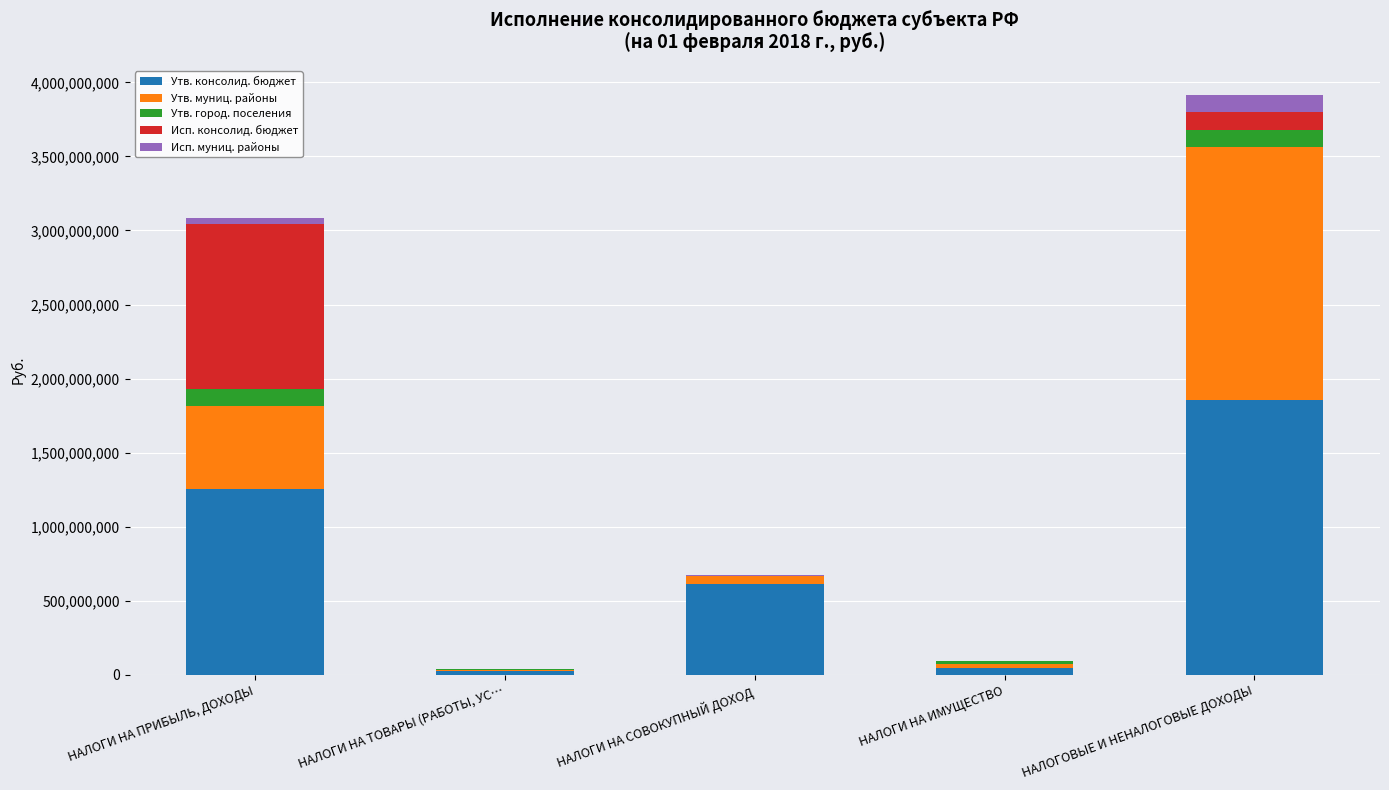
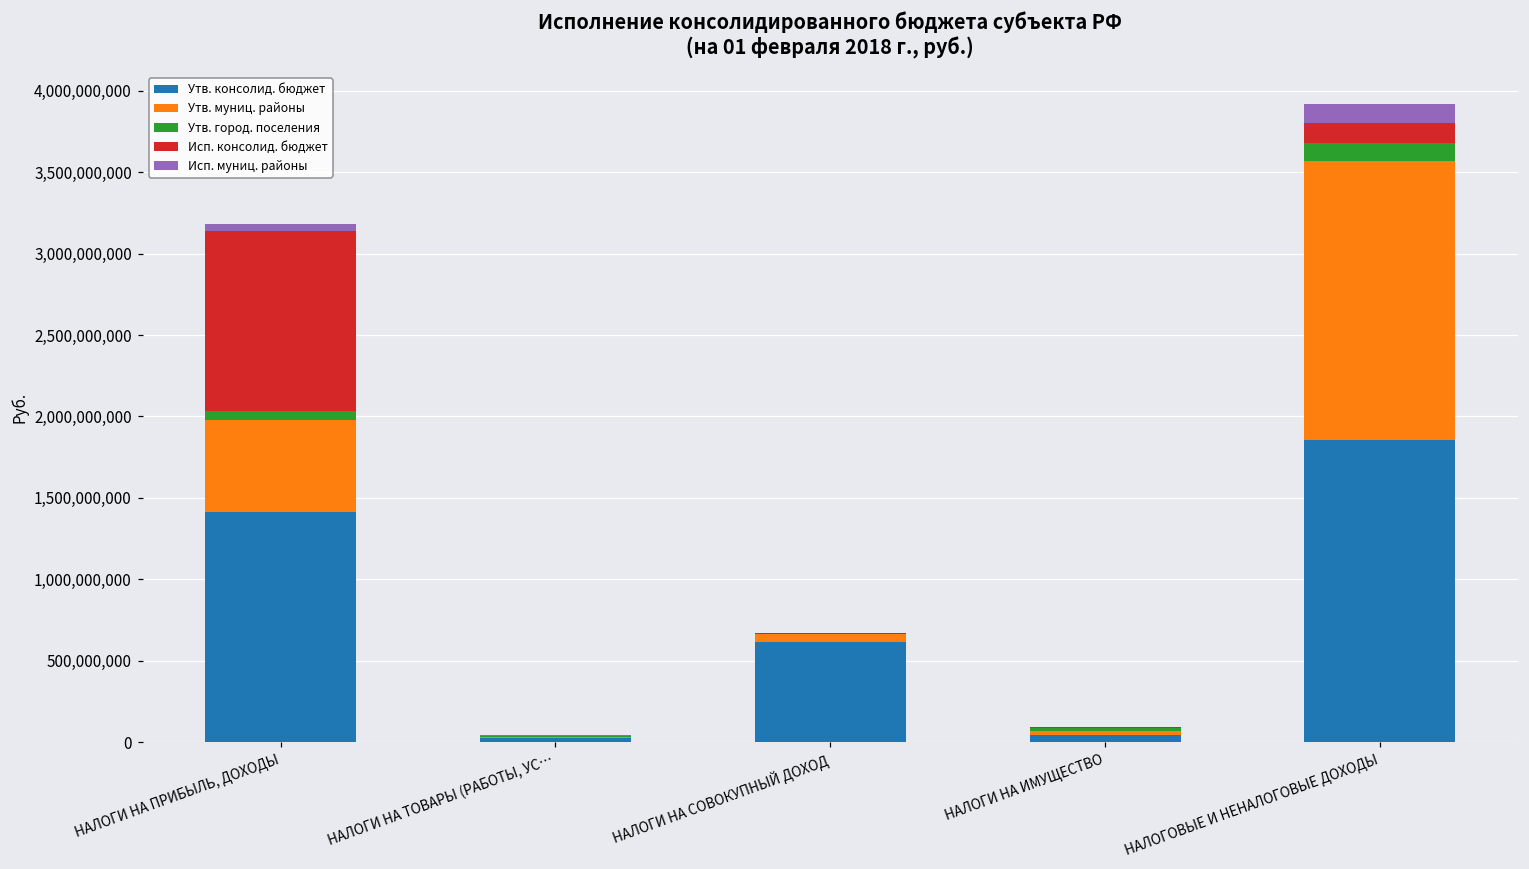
Утв. консолид. бюджет, НАЛОГИ НА ПРИБЫЛЬ, ДОХОДЫ: 1,250,000,000 -> 1,410,000,000
Утв. город. поселения, НАЛОГИ НА ПРИБЫЛЬ, ДОХОДЫ: 110,000,000 -> 50,000,000
